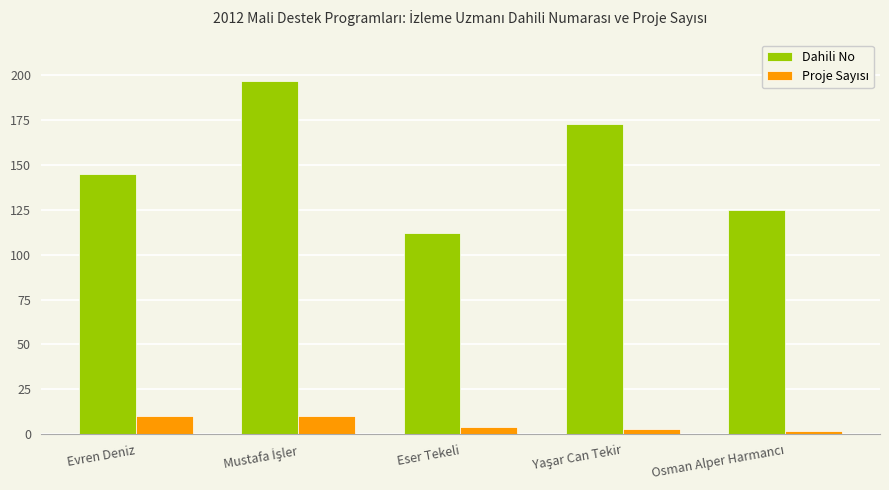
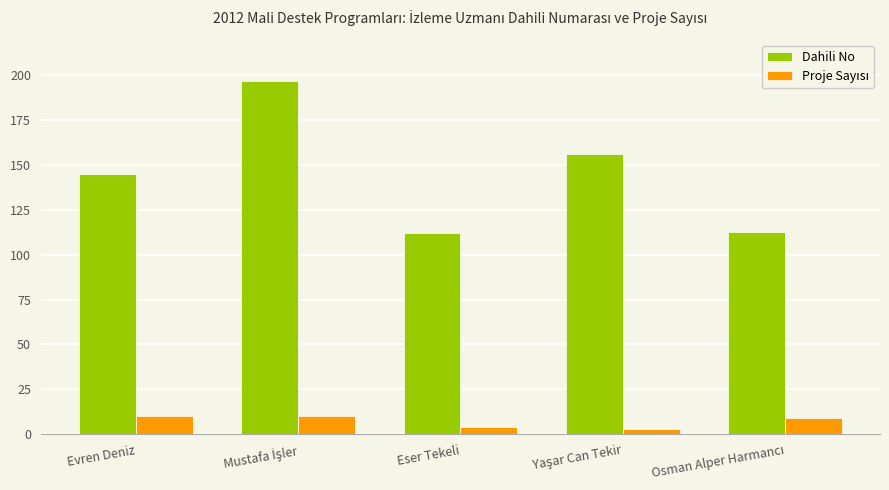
Dahili No, Yaşar Can Tekir: 173 -> 156
Dahili No, Osman Alper Harmancı: 125 -> 113
Proje Sayısı, Osman Alper Harmancı: 2 -> 9
